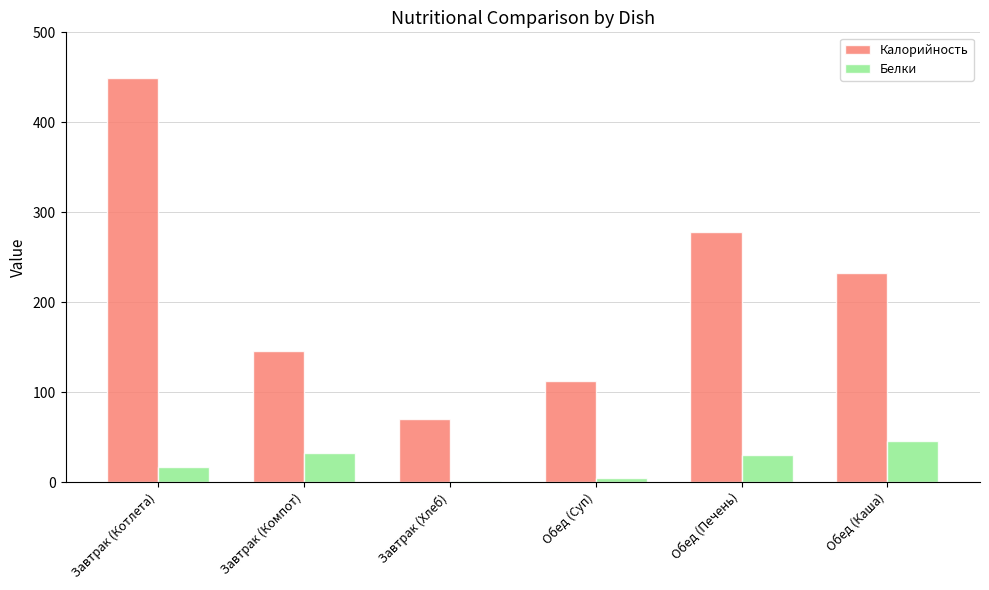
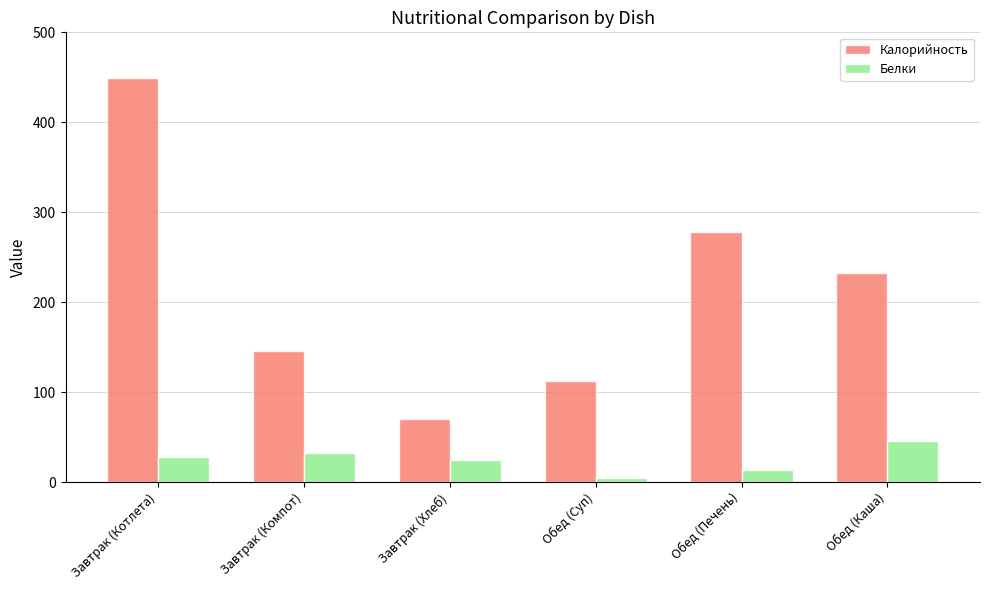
Белки, Завтрак (Котлета): 20 -> 30
Белки, Завтрак (Хлеб): 0 -> 20
Белки, Обед (Печень): 30 -> 10
